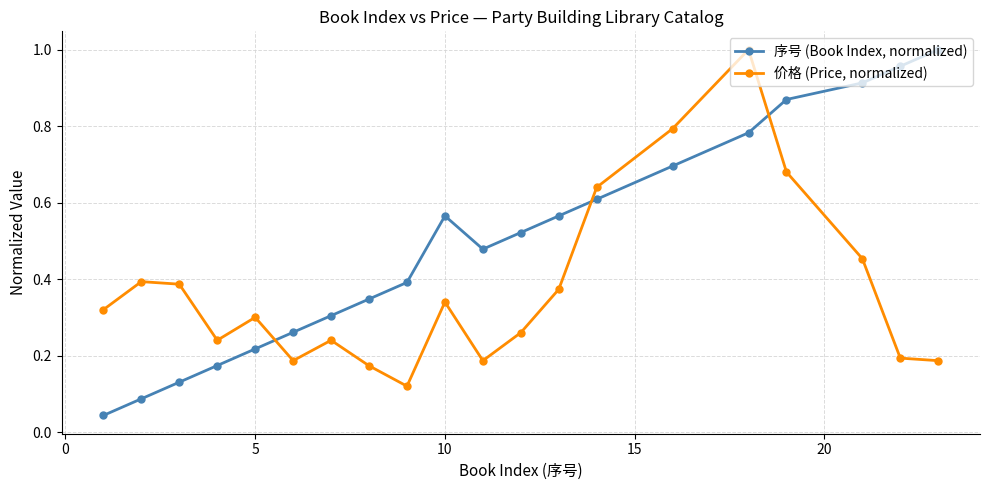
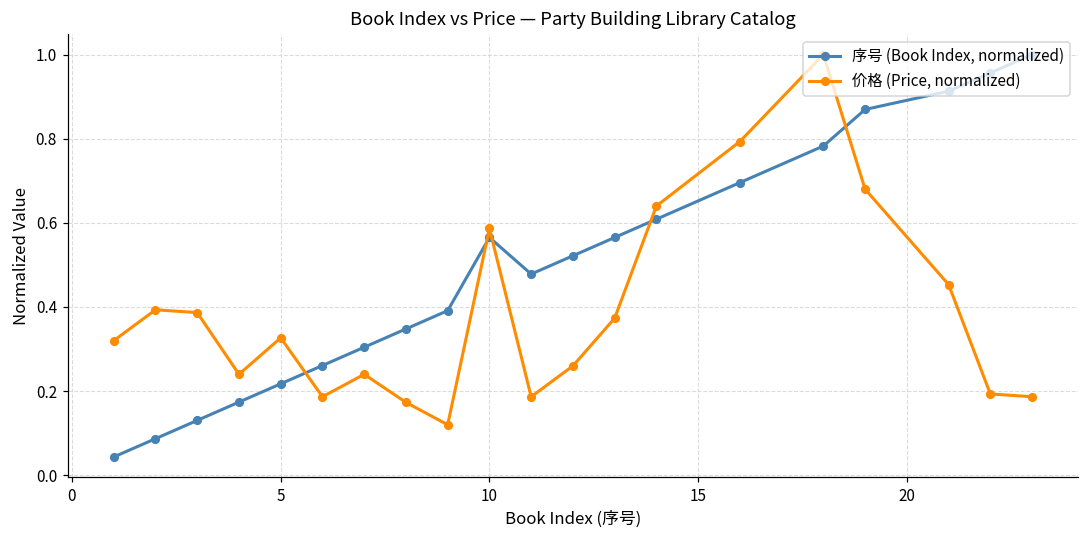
价格 (Price, normalized), 5: 0.30 -> 0.33
价格 (Price, normalized), 10: 0.34 -> 0.59
